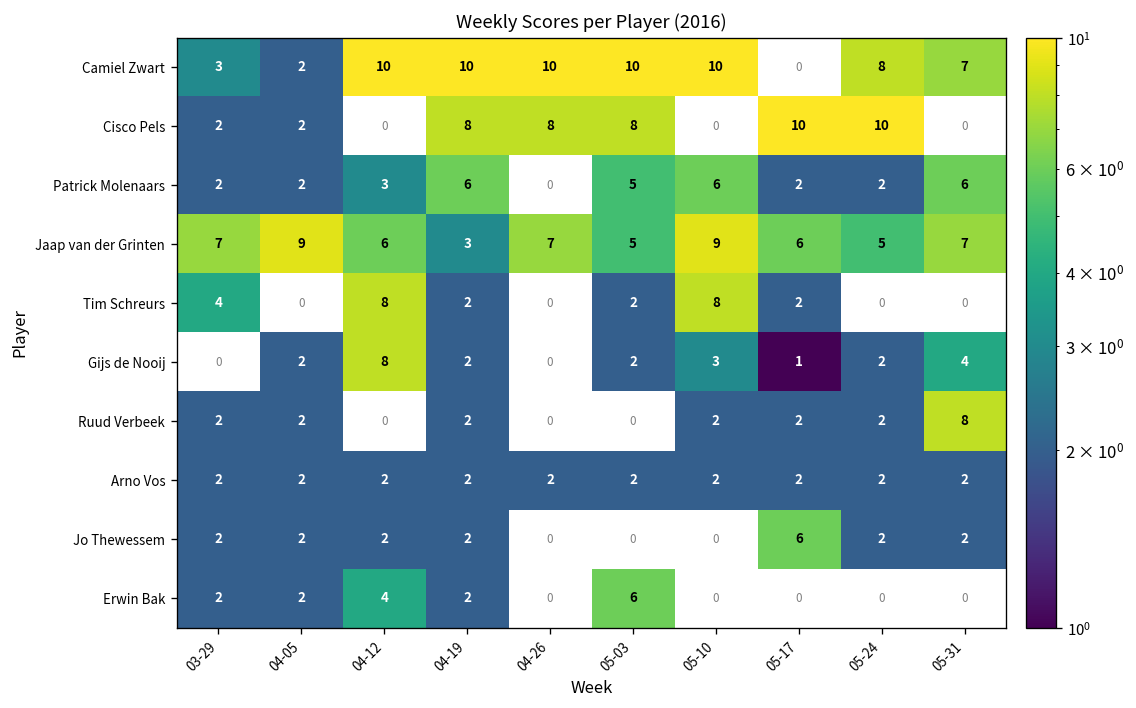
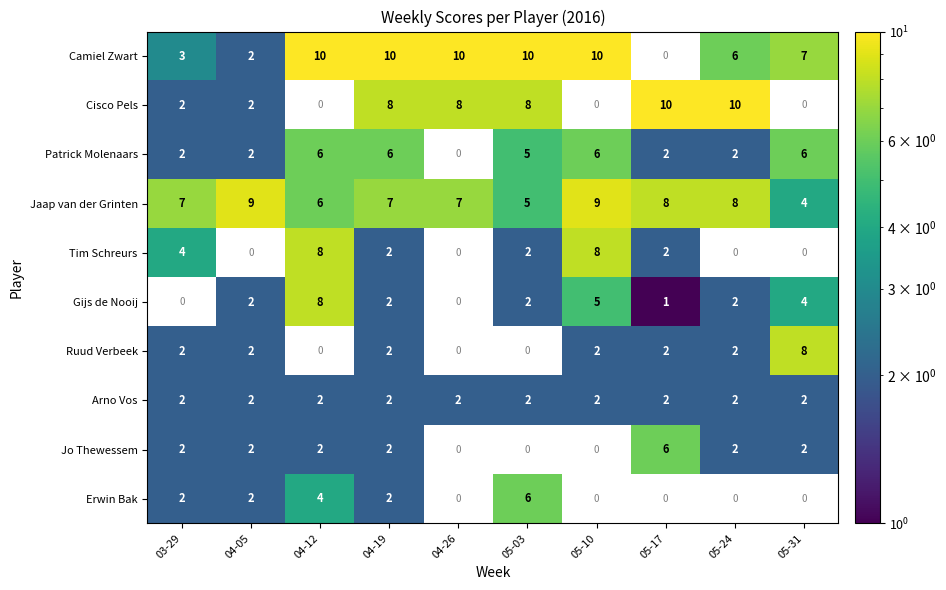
Camiel Zwart, 05-24: 8 -> 6
Patrick Molenaars, 04-12: 3 -> 6
Jaap van der Grinten, 04-19: 3 -> 7
Jaap van der Grinten, 05-17: 6 -> 8
Jaap van der Grinten, 05-24: 5 -> 8
Jaap van der Grinten, 05-31: 7 -> 4
Gijs de Nooij, 05-10: 3 -> 5
